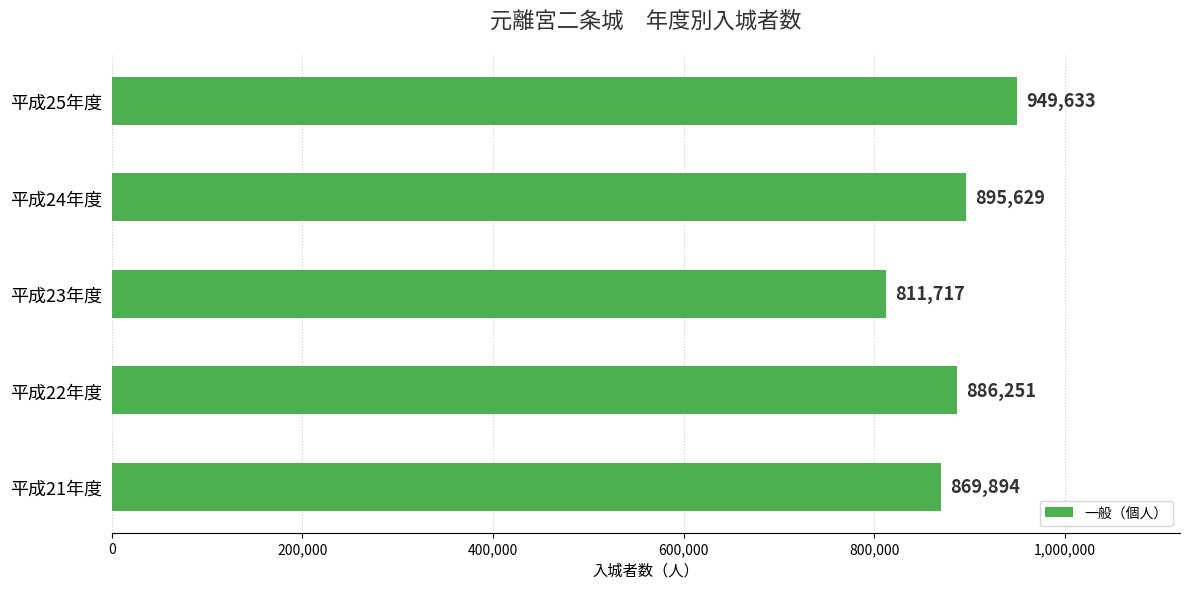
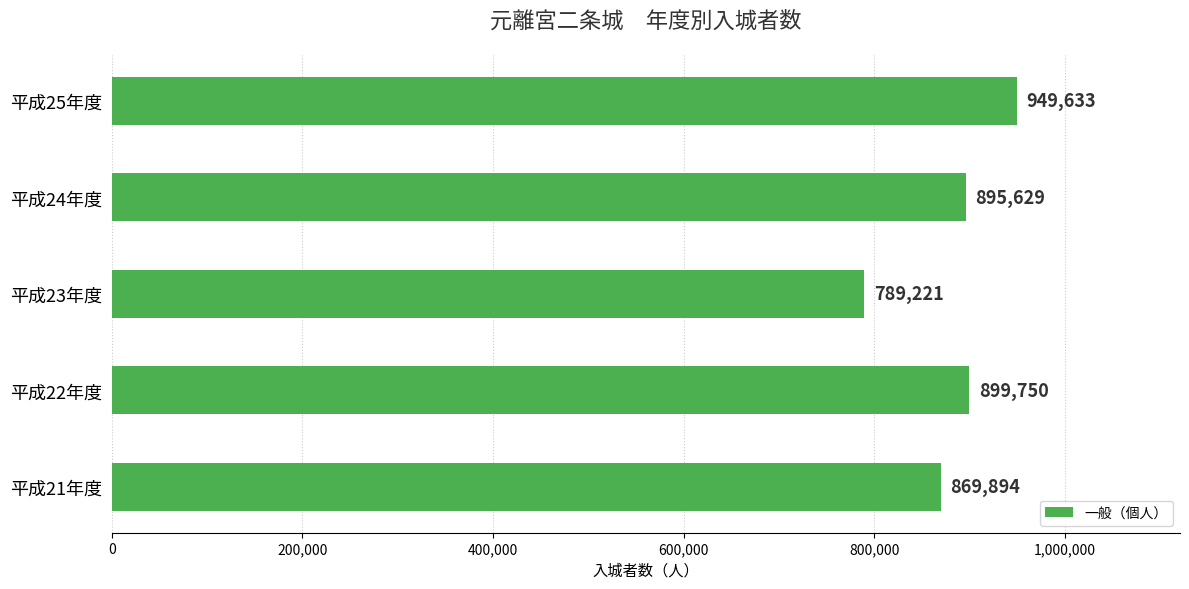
平成23年度: 811,717 -> 789,221
平成22年度: 886,251 -> 899,750
